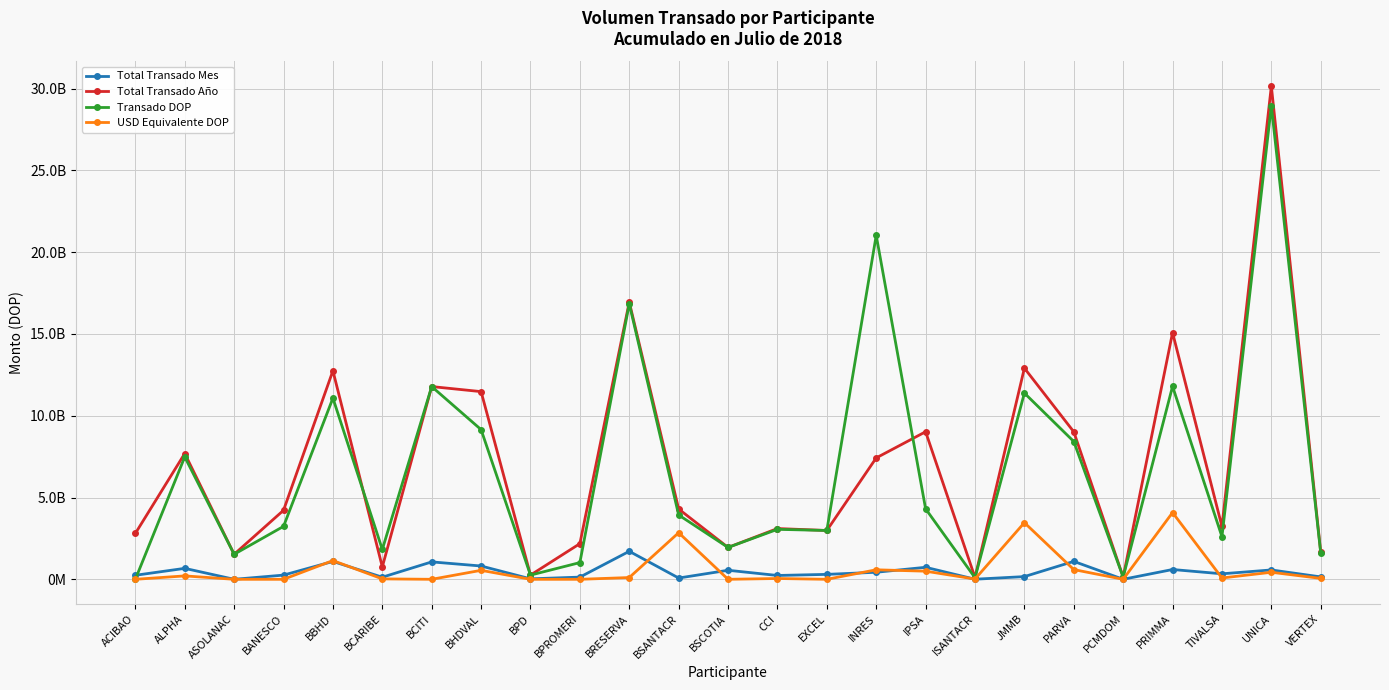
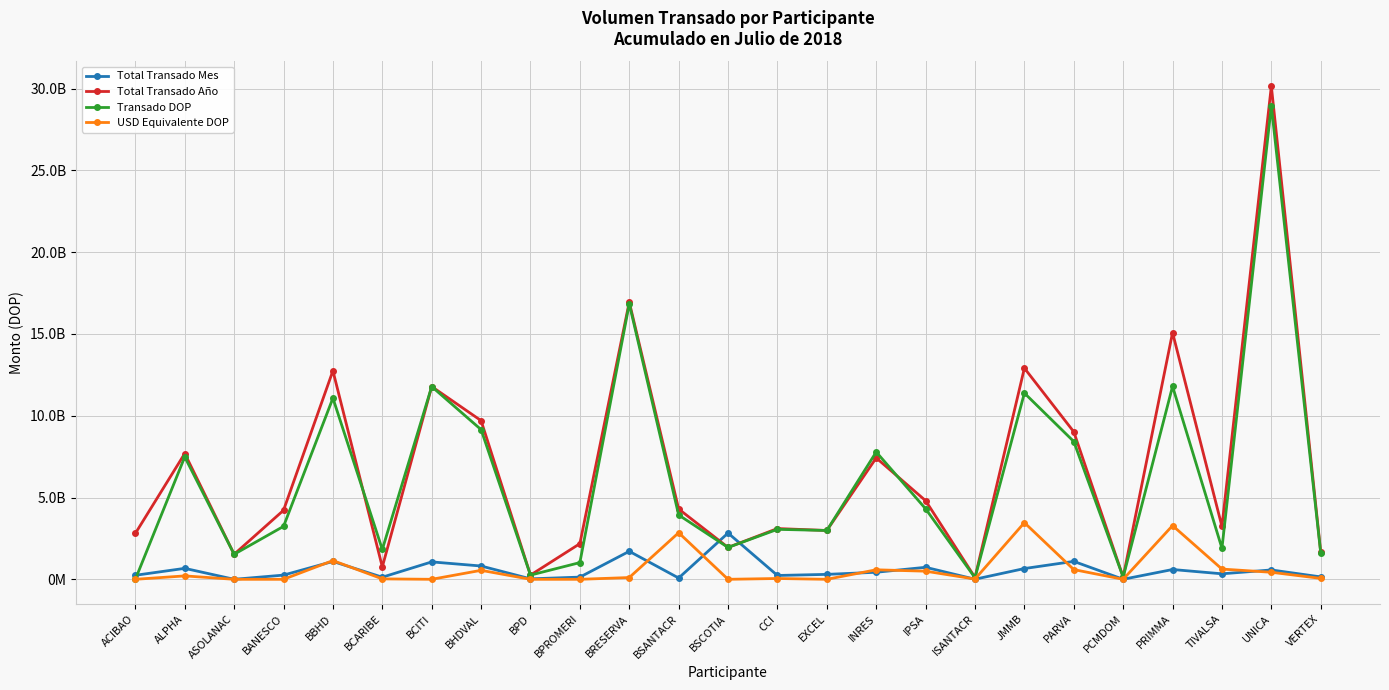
Total Transado Año, BHDVAL: 11500000000 -> 9700000000
Total Transado Mes, BSCOTIA: 600000000 -> 2800000000
Transado DOP, INRES: 21000000000 -> 7800000000
Total Transado Año, IPSA: 9000000000 -> 4800000000
Total Transado Mes, JMMB: 200000000 -> 700000000
USD Equivalente DOP, PRIMMA: 4100000000 -> 3300000000
Transado DOP, TIVALSA: 2600000000 -> 1900000000
USD Equivalente DOP, TIVALSA: 100000000 -> 600000000
